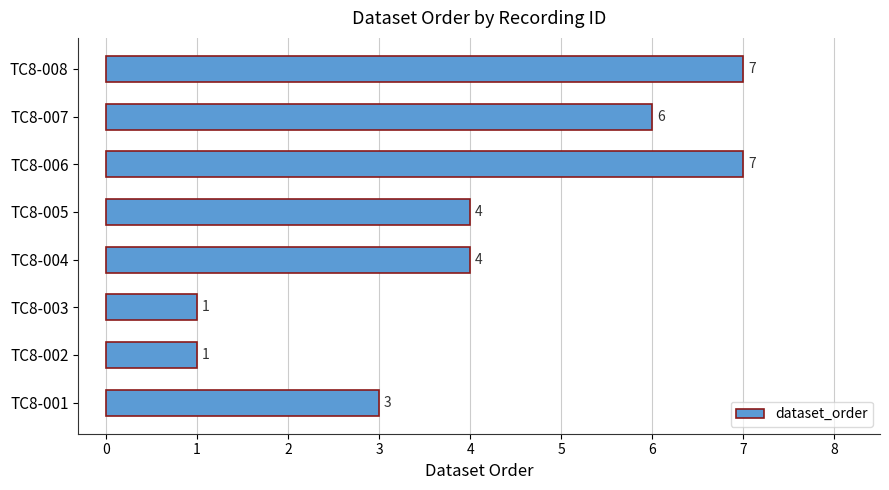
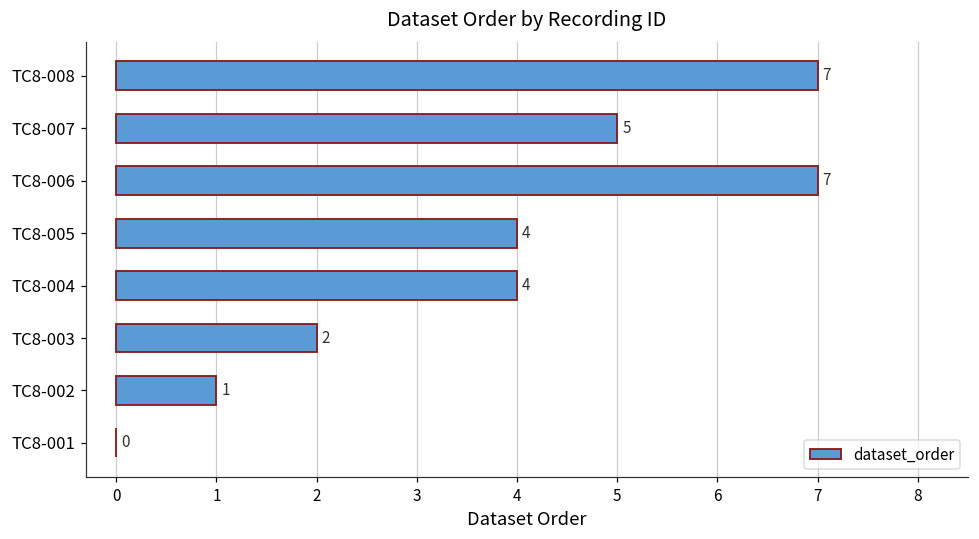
TC8-007: 6 -> 5
TC8-003: 1 -> 2
TC8-001: 3 -> 0
